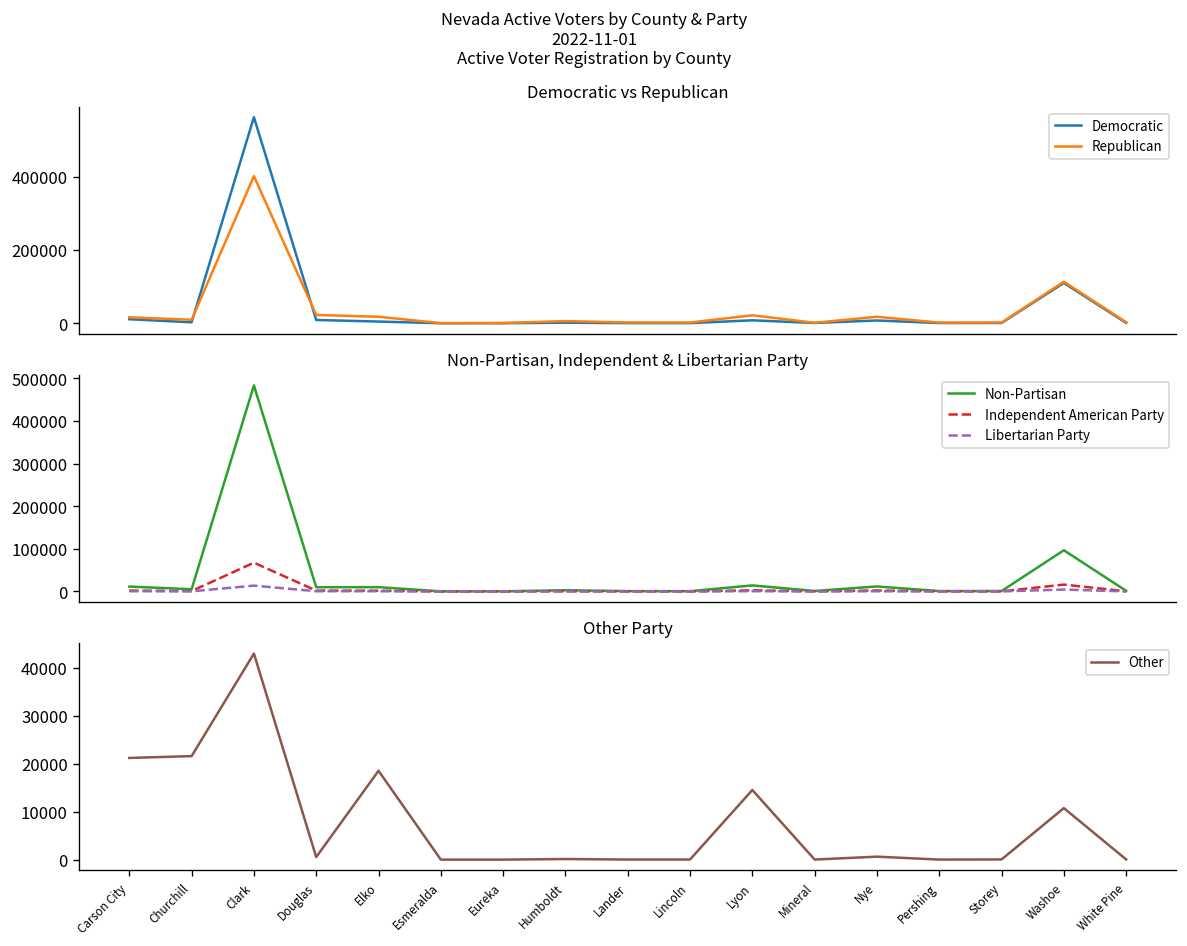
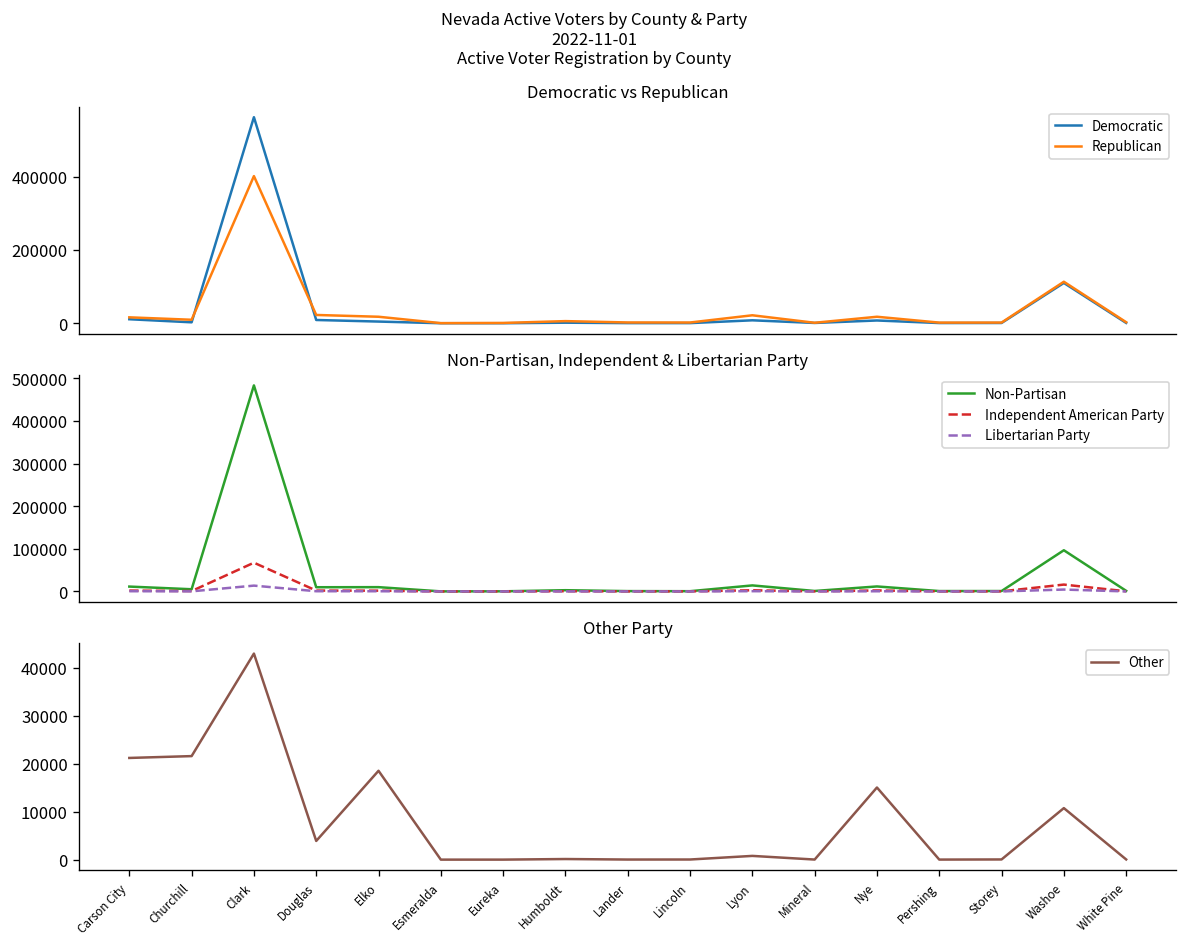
Other Party, Douglas: 1000 -> 4000
Other Party, Lyon: 15000 -> 1000
Other Party, Nye: 1000 -> 15000
